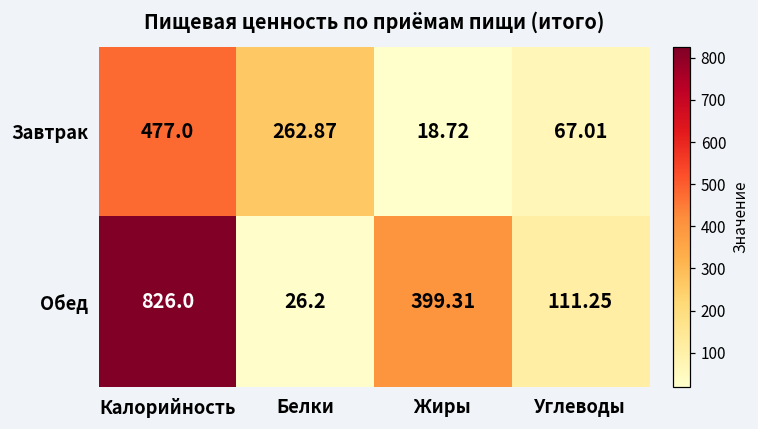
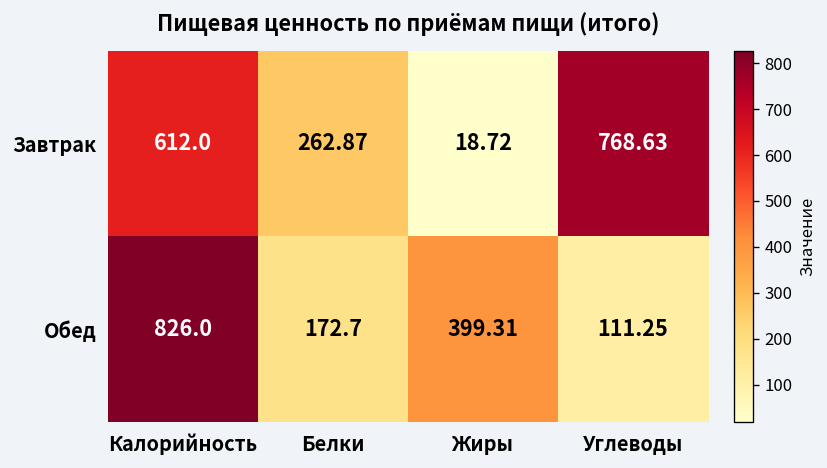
Завтрак, Калорийность: 477.0 -> 612.0
Завтрак, Углеводы: 67.01 -> 768.63
Обед, Белки: 26.2 -> 172.7
